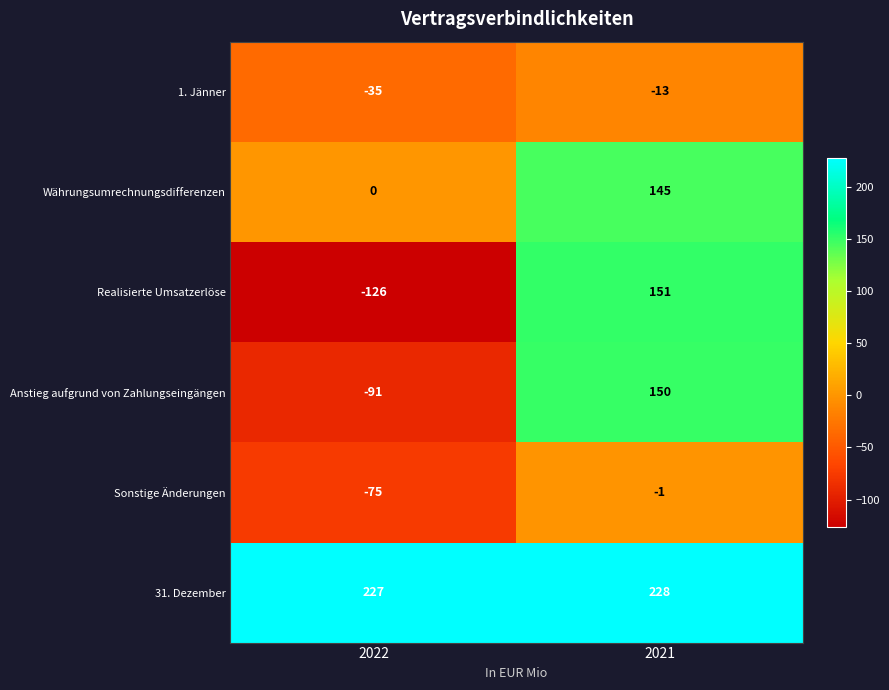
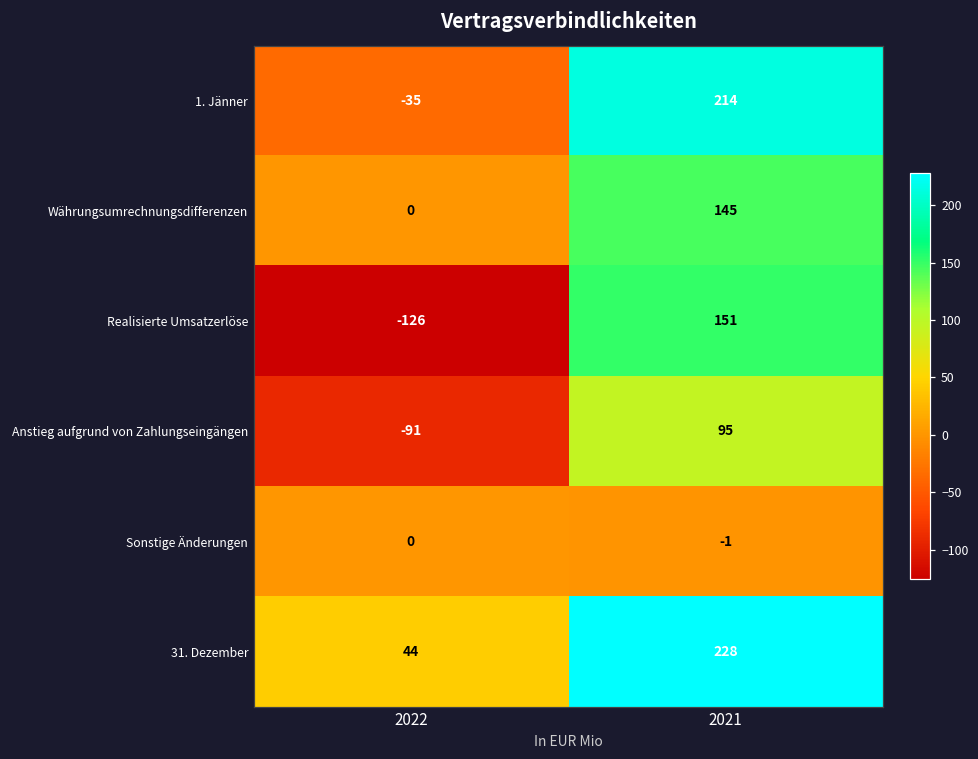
1. Jänner, 2021: -13 -> 214
Anstieg aufgrund von Zahlungseingängen, 2021: 150 -> 95
Sonstige Änderungen, 2022: -75 -> 0
31. Dezember, 2022: 227 -> 44
